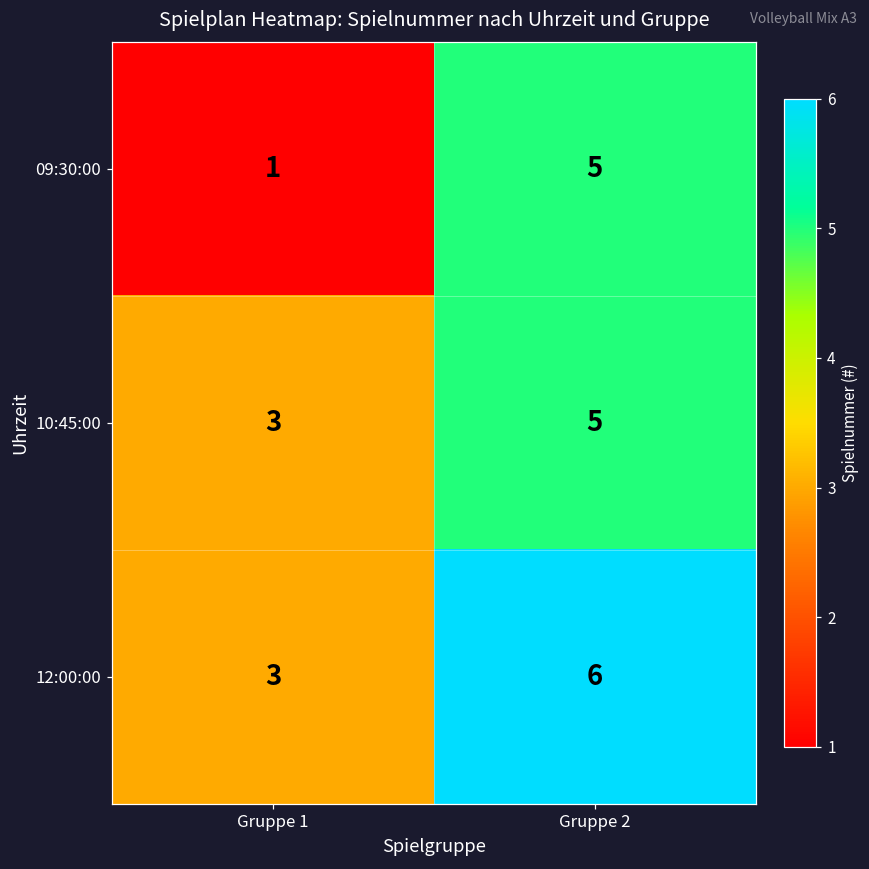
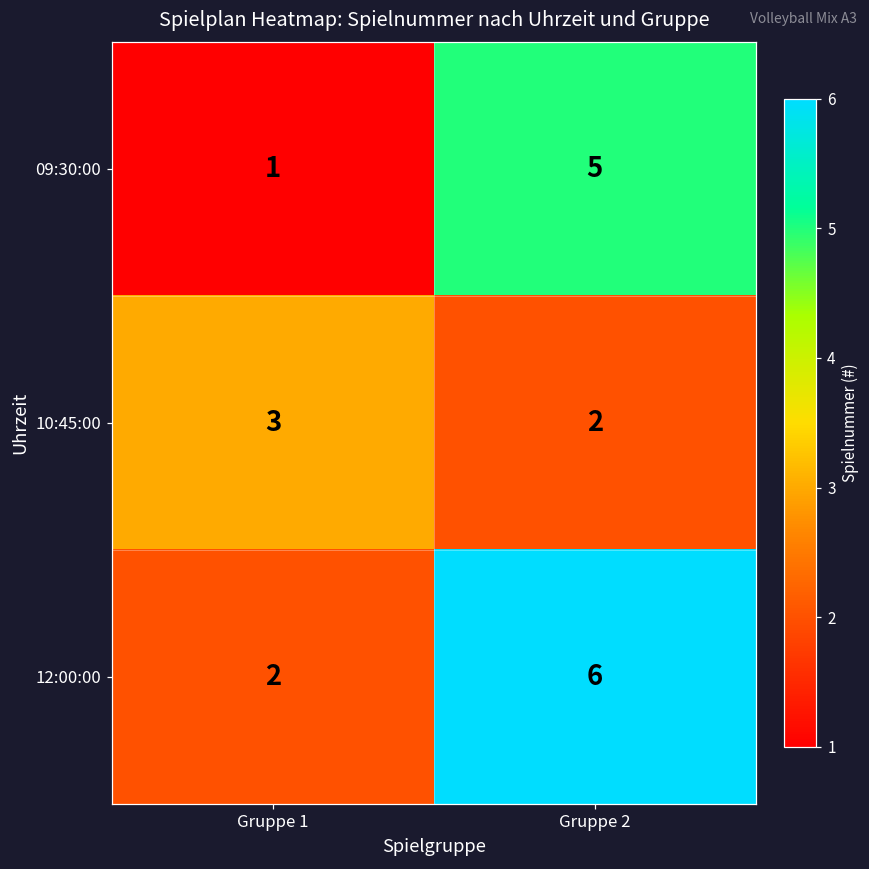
10:45:00, Gruppe 2: 5 -> 2
12:00:00, Gruppe 1: 3 -> 2
